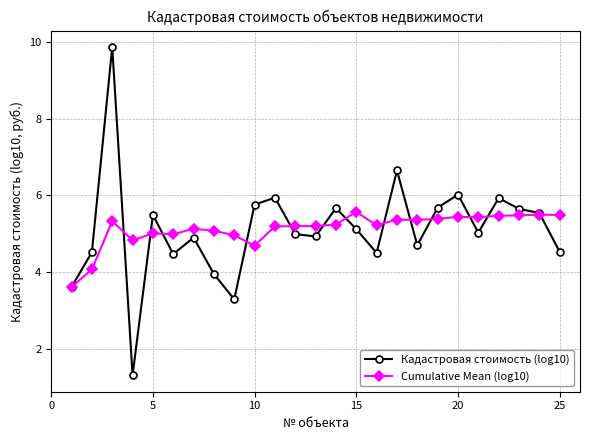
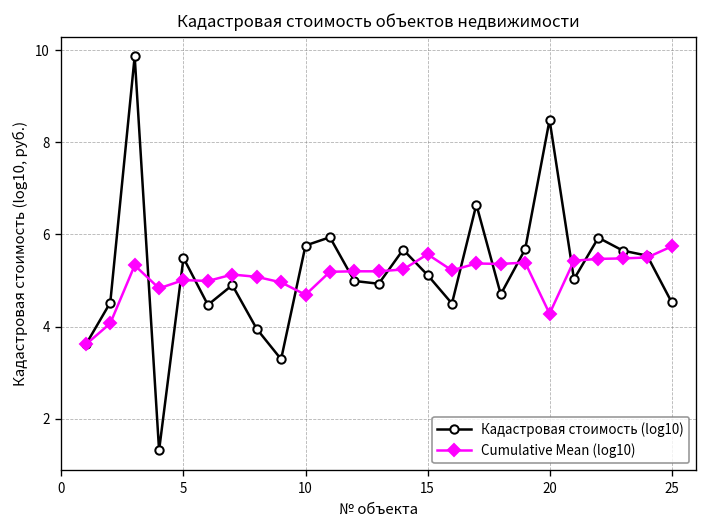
Кадастровая стоимость (log10), 20: 6.0 -> 8.5
Cumulative Mean (log10), 20: 5.4 -> 4.3
Cumulative Mean (log10), 25: 5.5 -> 5.7
